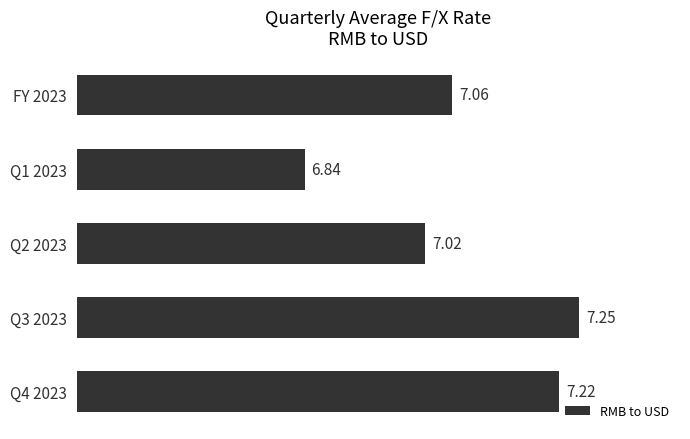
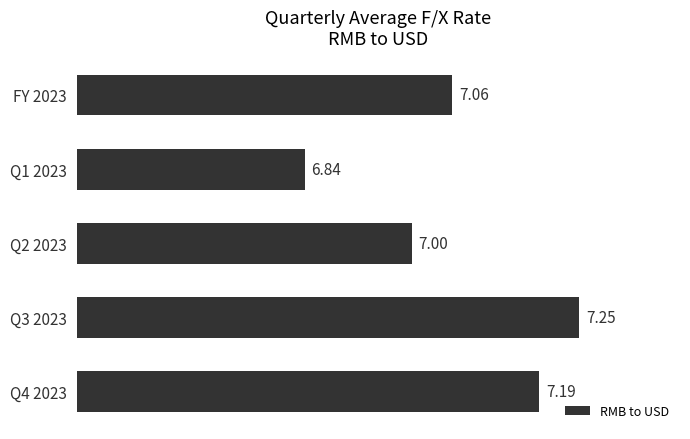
Q2 2023: 7.02 -> 7.00
Q4 2023: 7.22 -> 7.19
